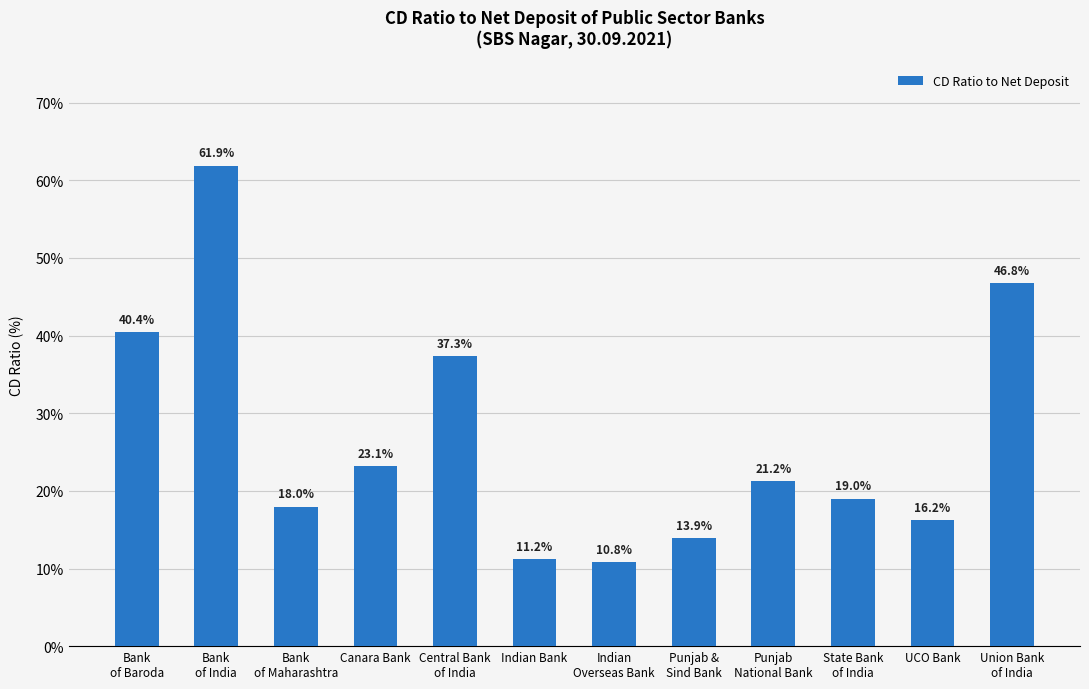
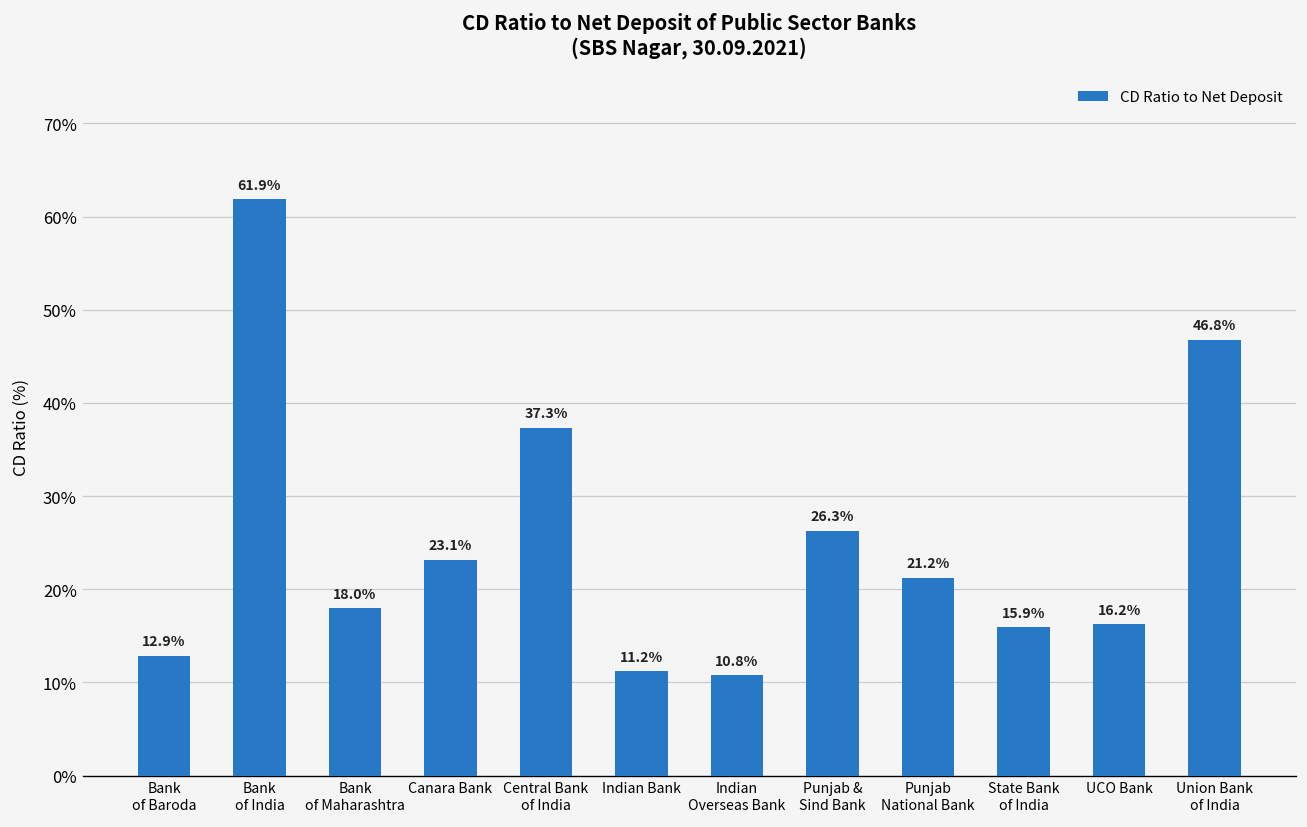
Bank of Baroda: 40.4% -> 12.9%
Punjab & Sind Bank: 13.9% -> 26.3%
State Bank of India: 19.0% -> 15.9%
